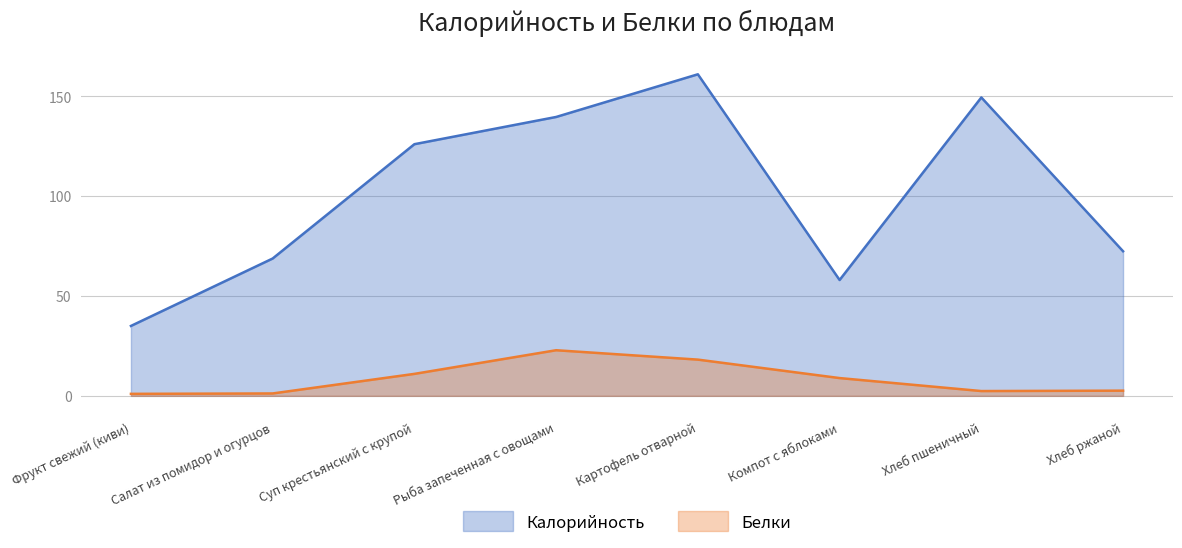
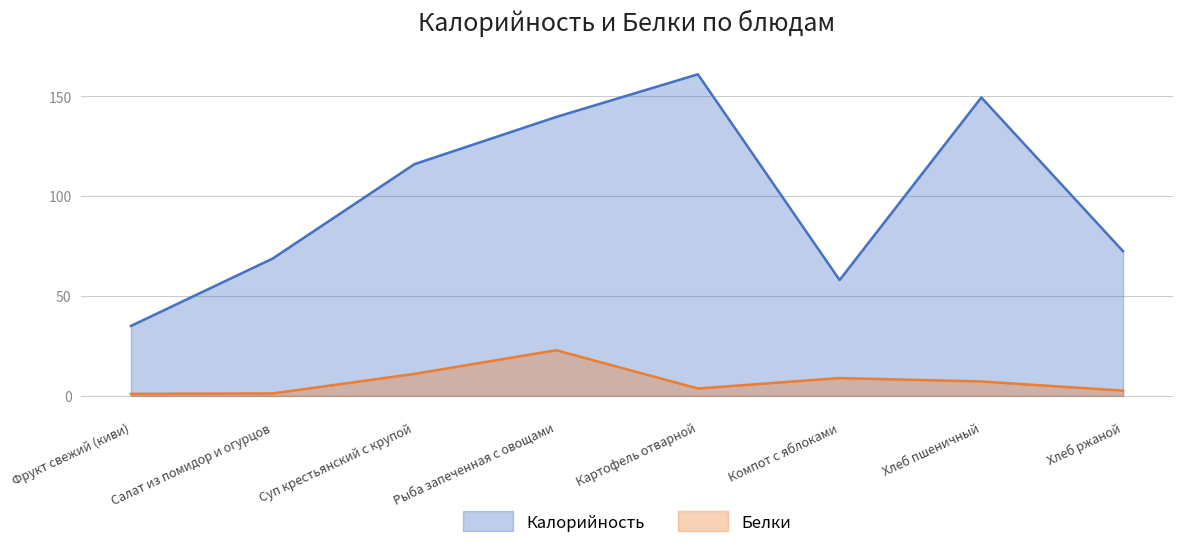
Калорийность, Суп крестьянский с крупой: 126 -> 116
Белки, Картофель отварной: 18 -> 4
Белки, Хлеб пшеничный: 2 -> 7
